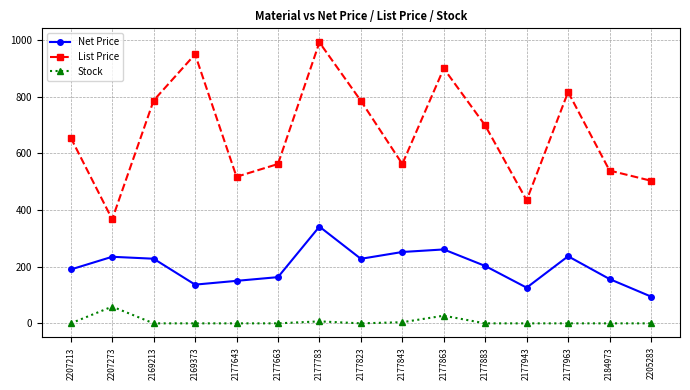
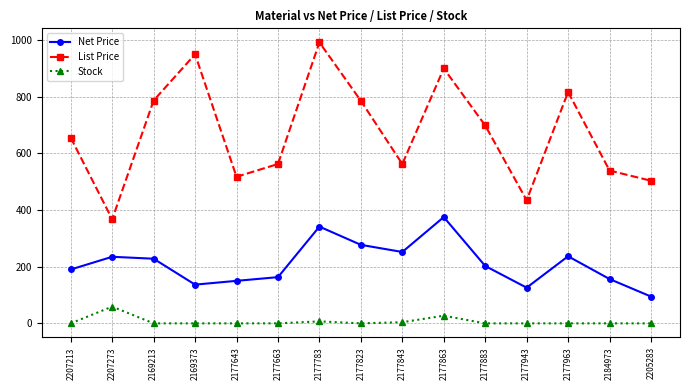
Net Price, 2177823: 230 -> 280
Net Price, 2177863: 260 -> 370
